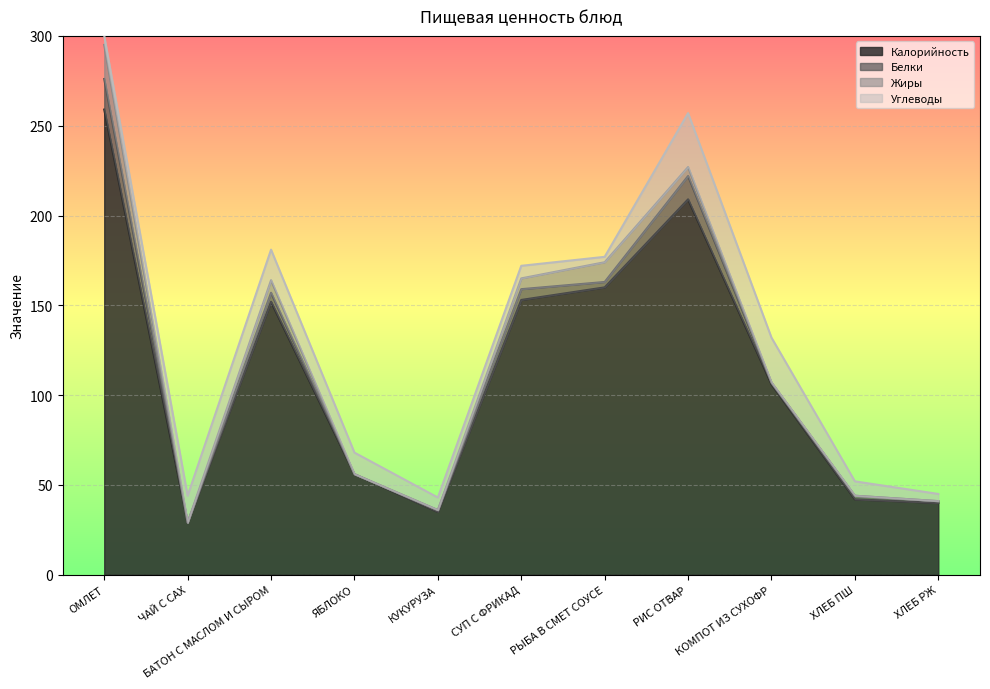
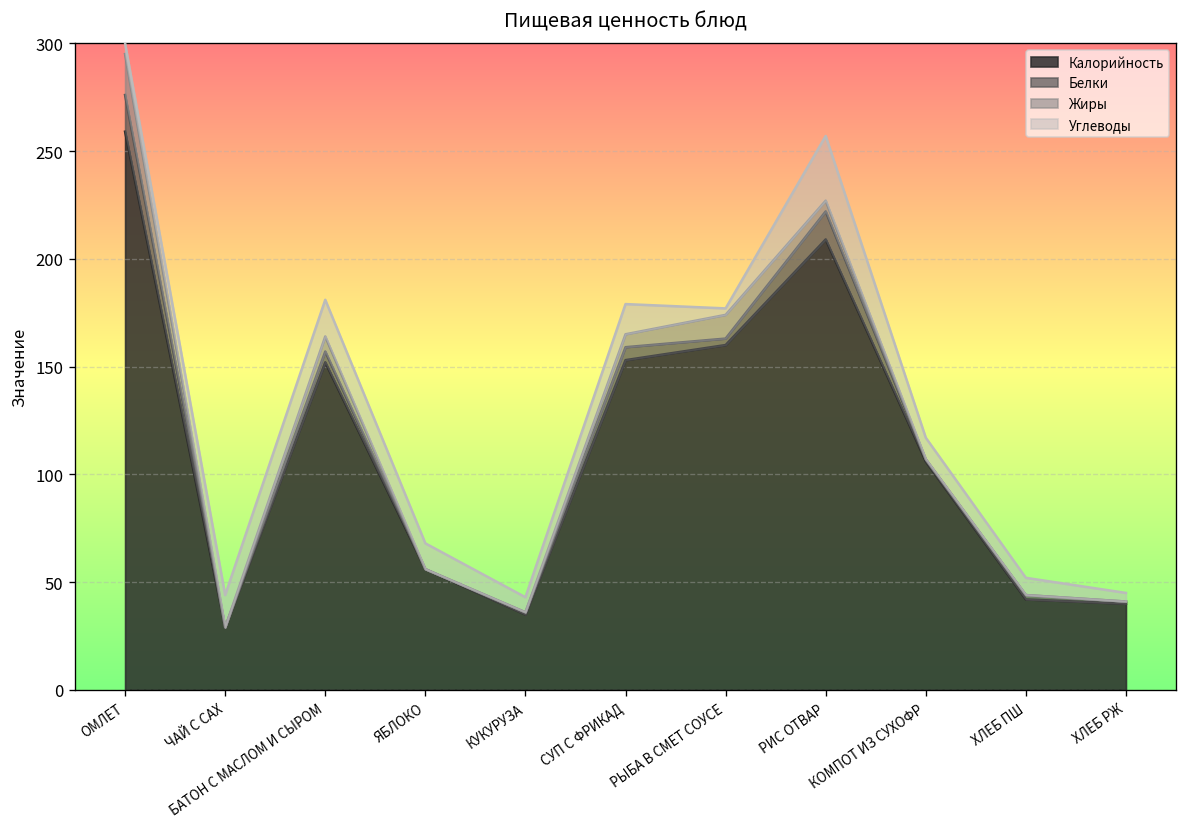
Углеводы, СУП С ФРИКАД: 7 -> 14
Углеводы, КОМПОТ ИЗ СУХОФР: 25 -> 10
